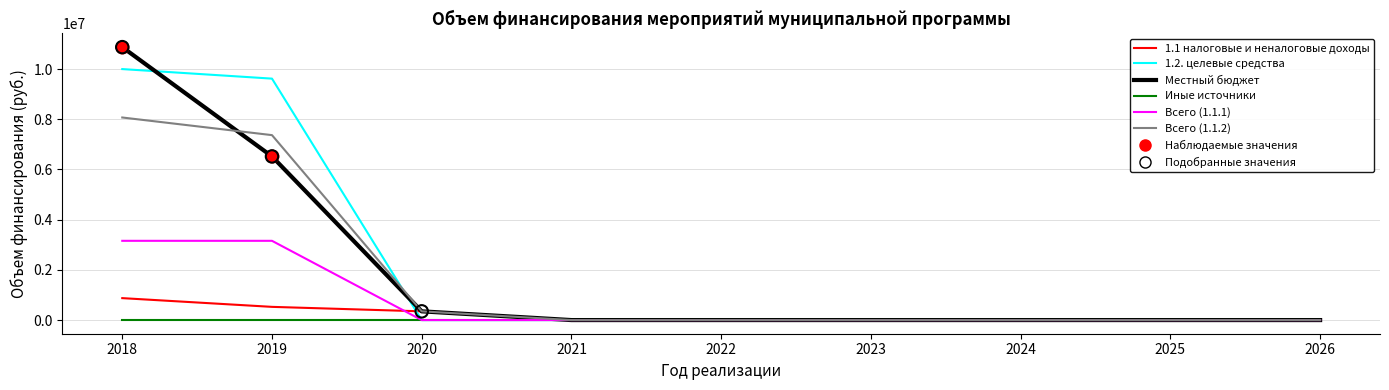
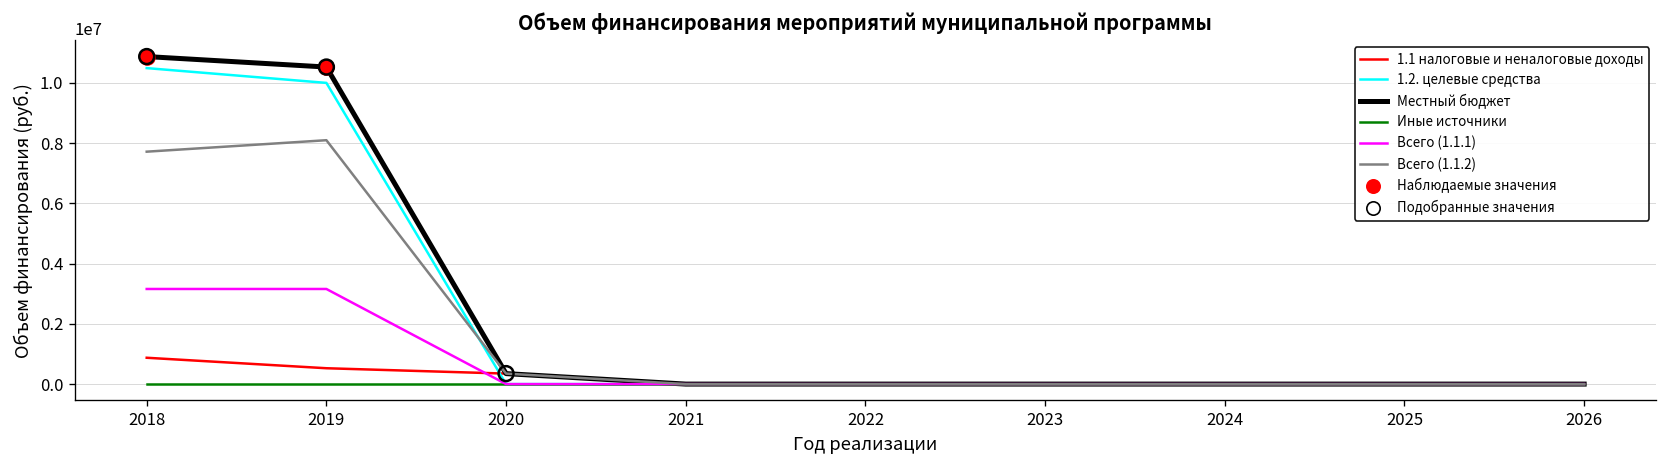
1.2. целевые средства, 2018: 10000000 -> 10500000
Всего (1.1.2), 2018: 8100000 -> 7700000
1.2. целевые средства, 2019: 9600000 -> 10000000
Местный бюджет, 2019: 6500000 -> 10500000
Всего (1.1.2), 2019: 7400000 -> 8100000
